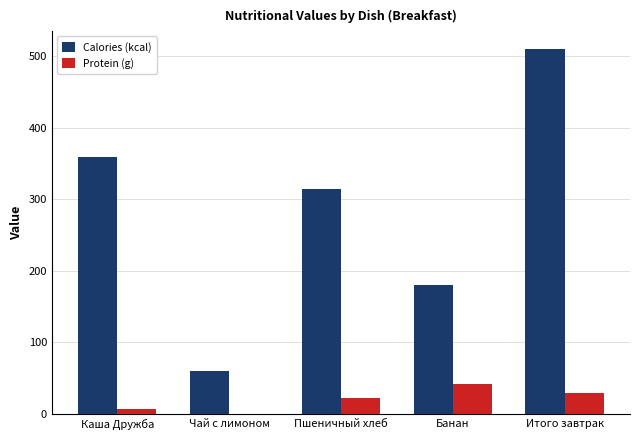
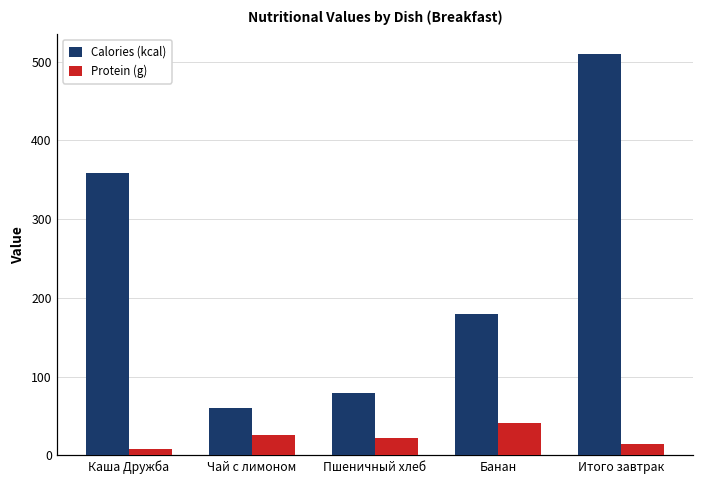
Protein (g), Чай с лимоном: 0 -> 30
Calories (kcal), Пшеничный хлеб: 310 -> 80
Protein (g), Итого завтрак: 30 -> 10
